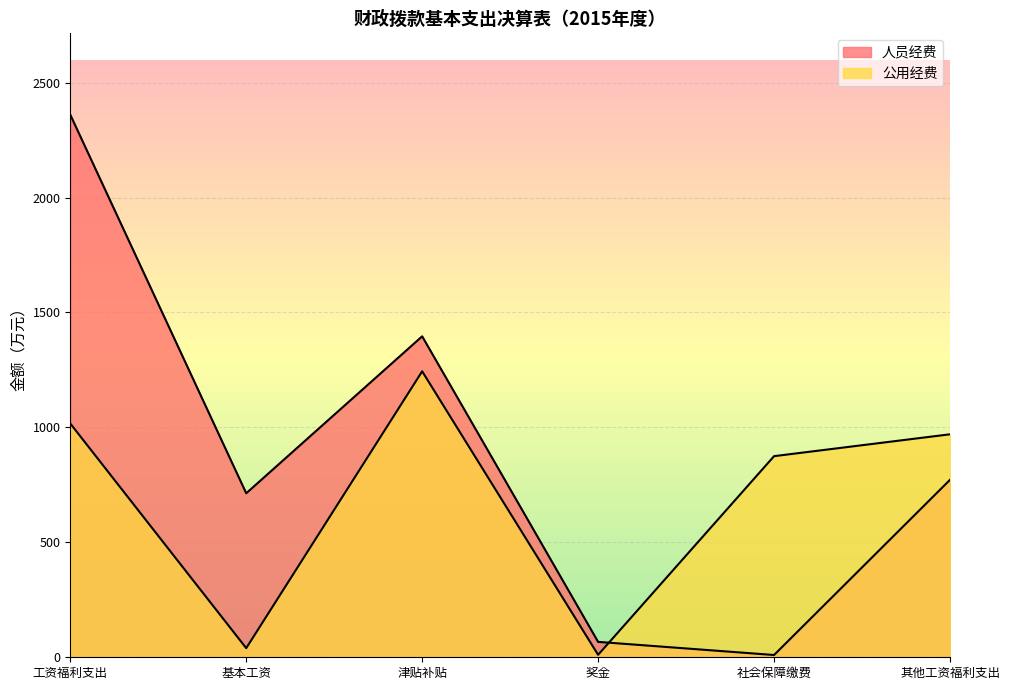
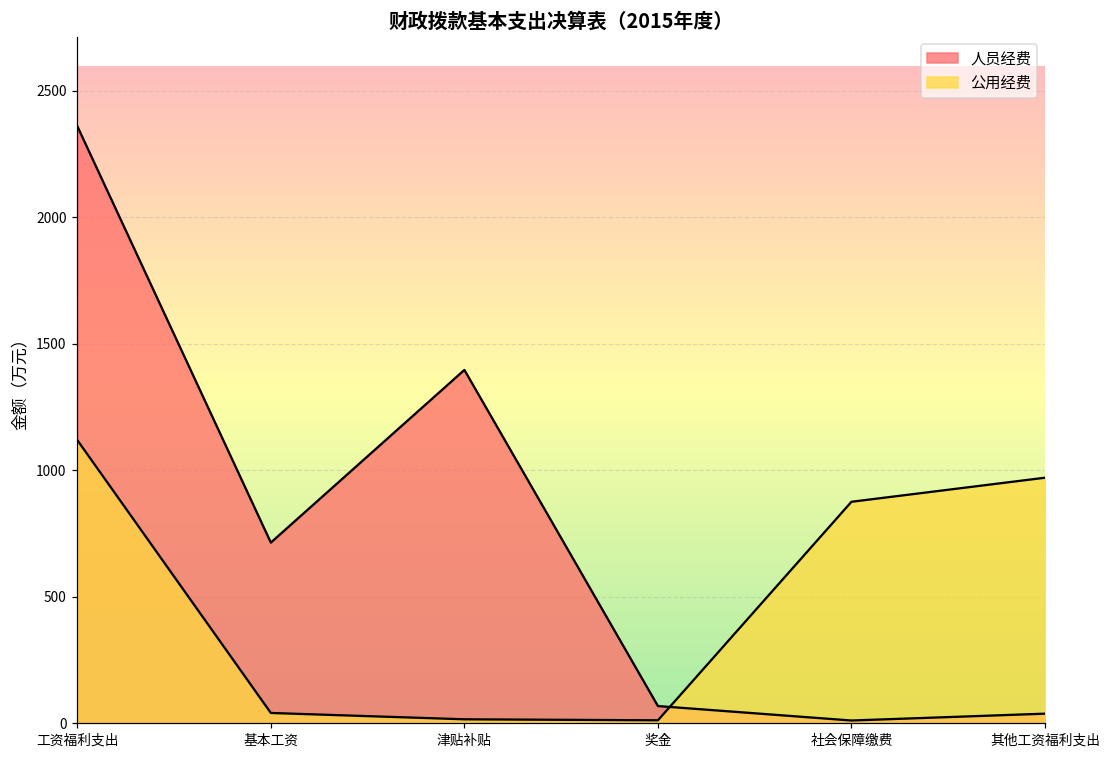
公用经费, 工资福利支出: 1020 -> 1120
公用经费, 津贴补贴: 1240 -> 10
人员经费, 其他工资福利支出: 770 -> 40
